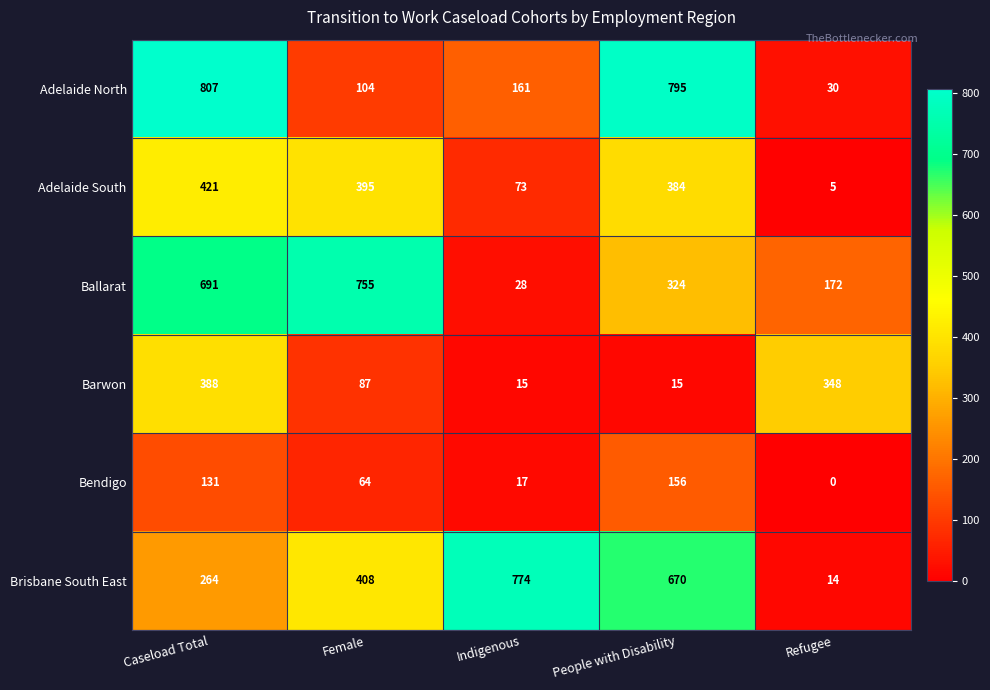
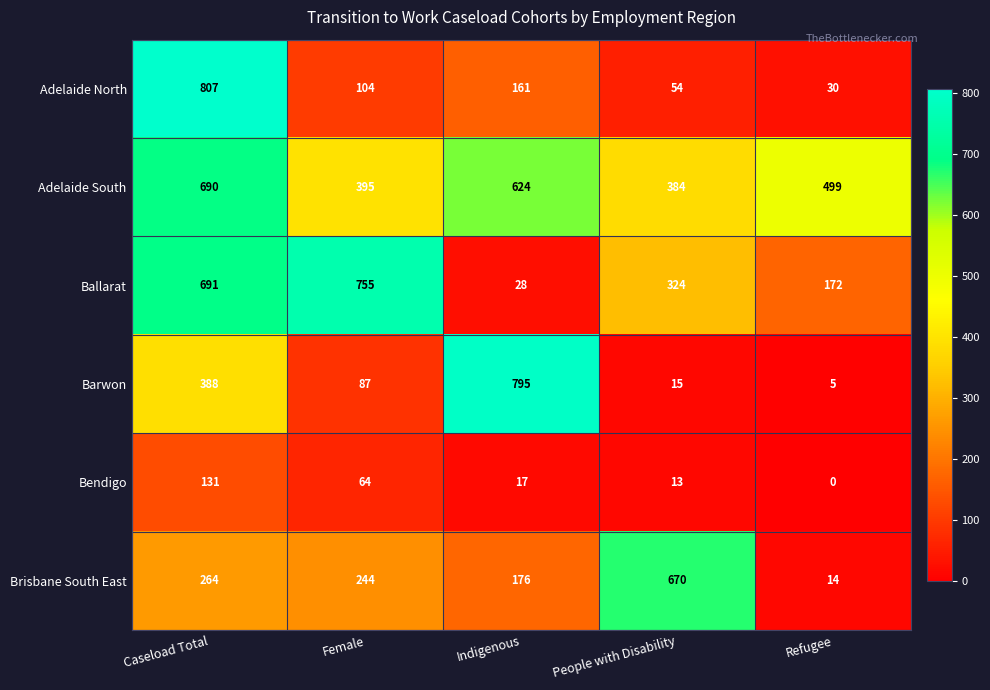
Adelaide North, People with Disability: 795 -> 54
Adelaide South, Caseload Total: 421 -> 690
Adelaide South, Indigenous: 73 -> 624
Adelaide South, Refugee: 5 -> 499
Barwon, Indigenous: 15 -> 795
Barwon, Refugee: 348 -> 5
Bendigo, People with Disability: 156 -> 13
Brisbane South East, Female: 408 -> 244
Brisbane South East, Indigenous: 774 -> 176
